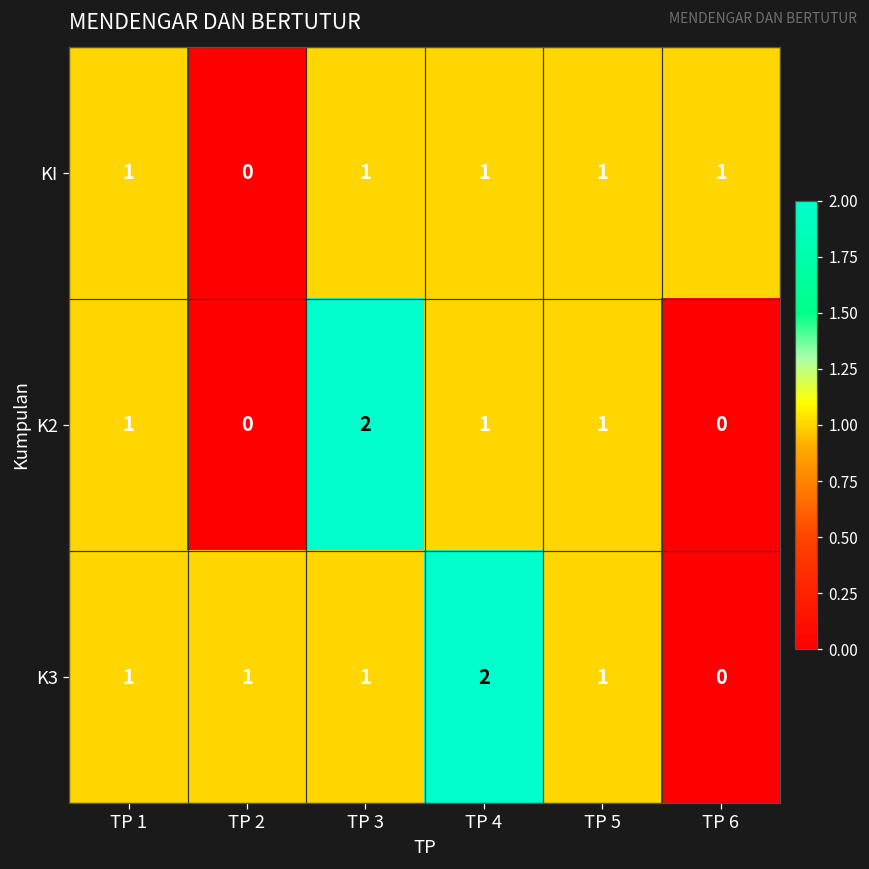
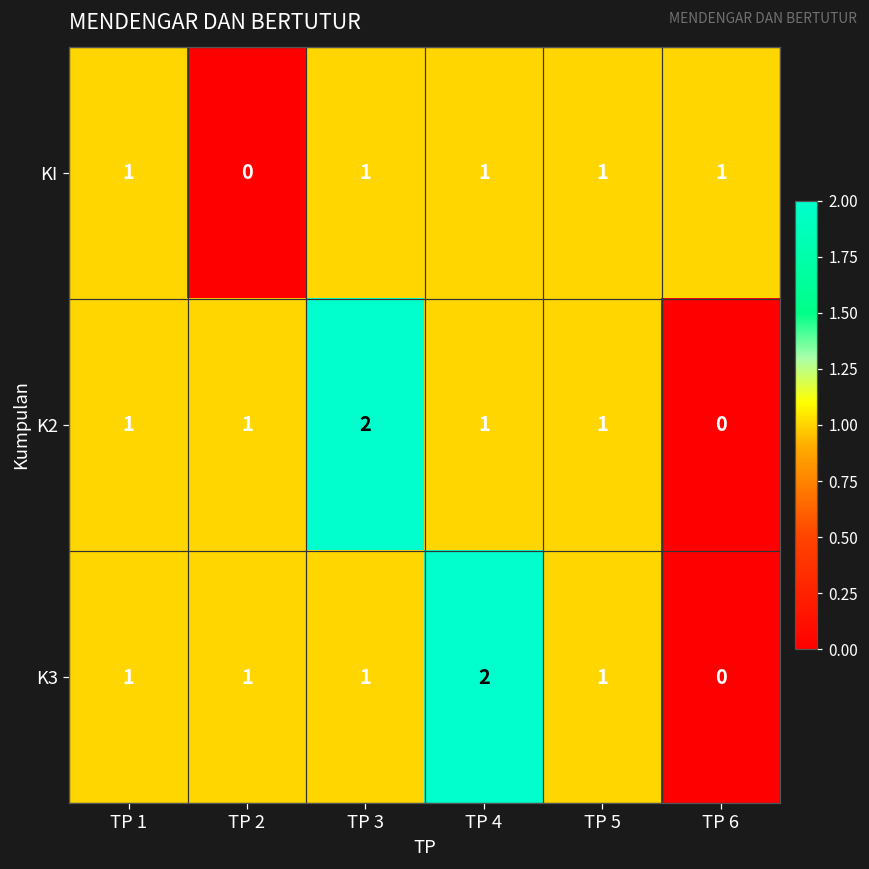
K2, TP 2: 0 -> 1
